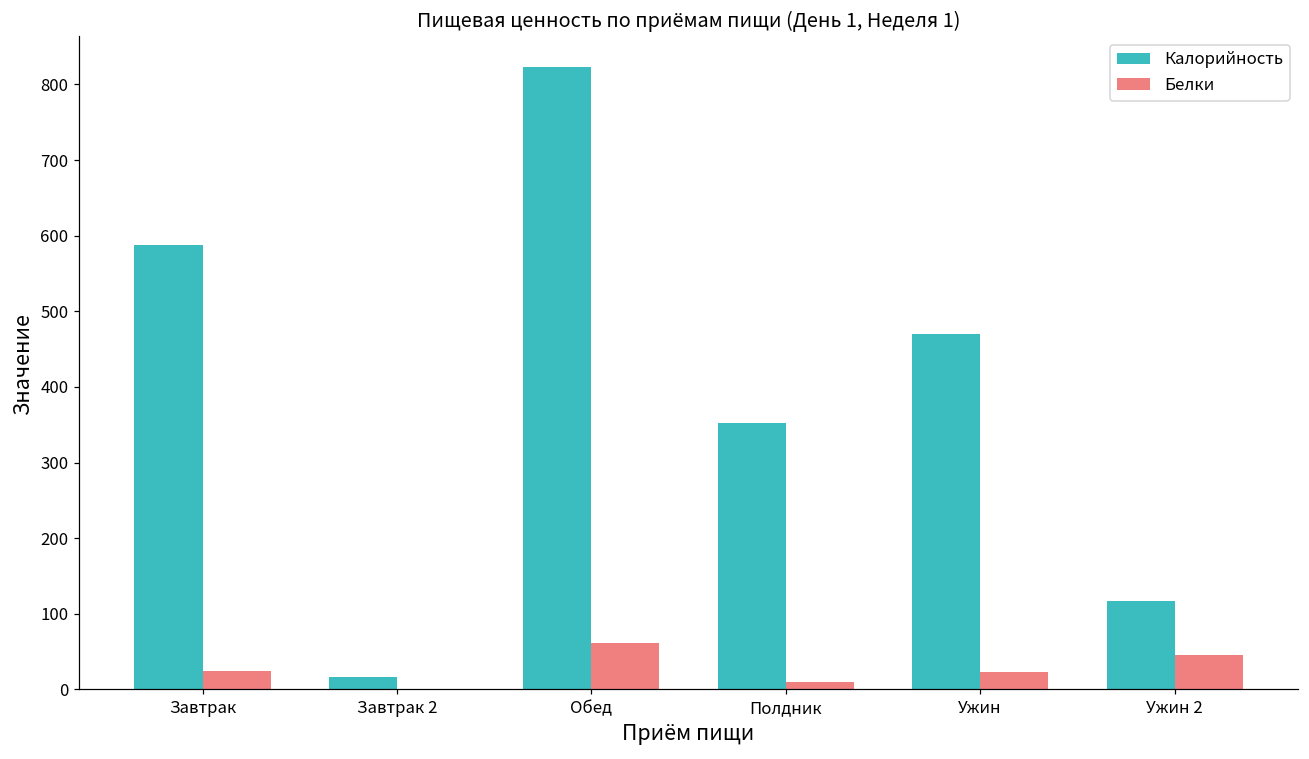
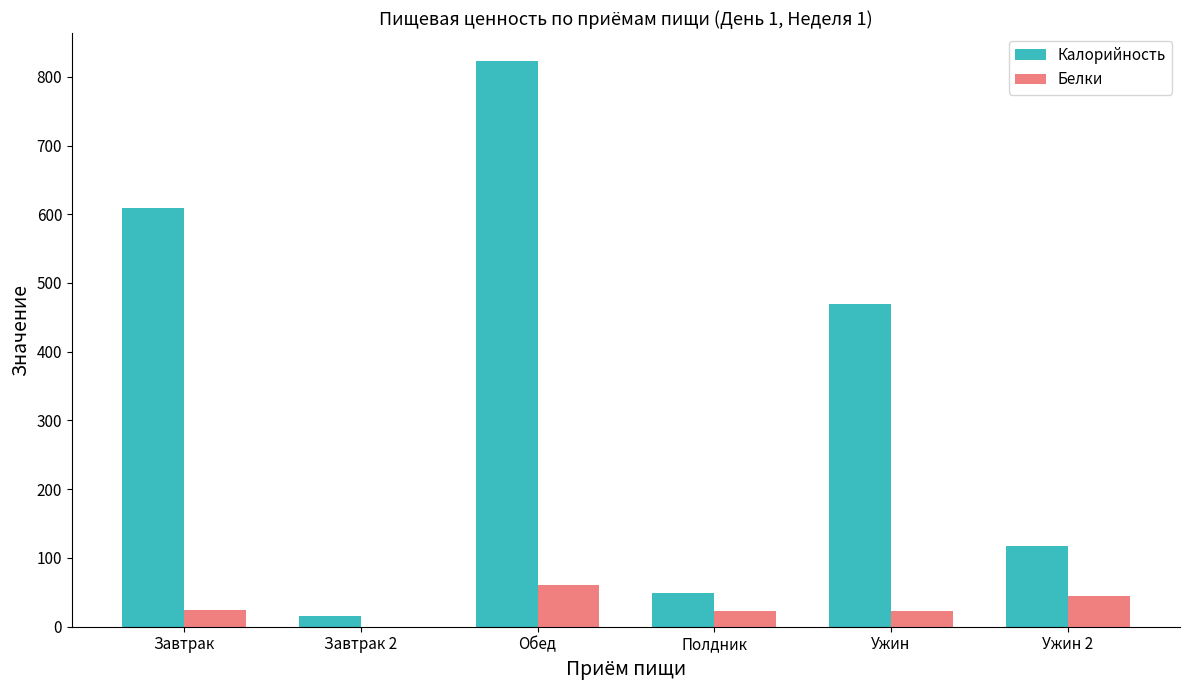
Калорийность, Завтрак: 590 -> 610
Калорийность, Полдник: 350 -> 50
Белки, Полдник: 10 -> 20
